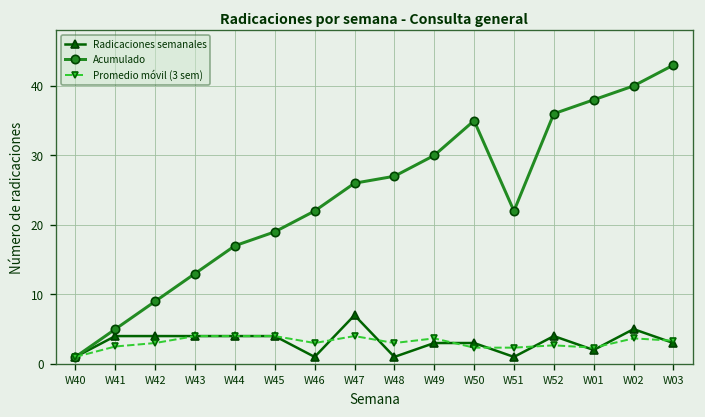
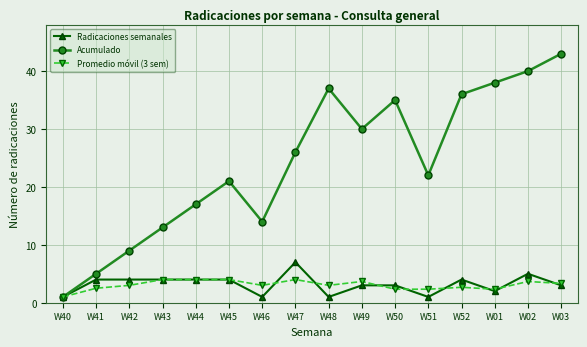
Acumulado, W45: 19 -> 21
Acumulado, W46: 22 -> 14
Acumulado, W48: 27 -> 37
